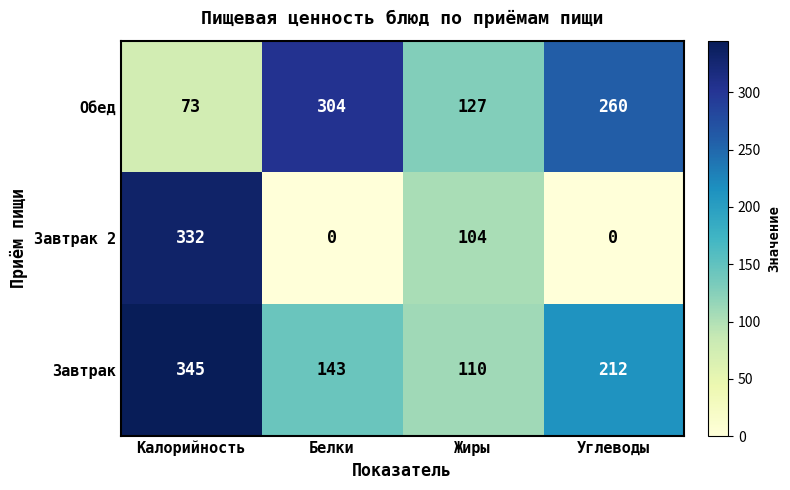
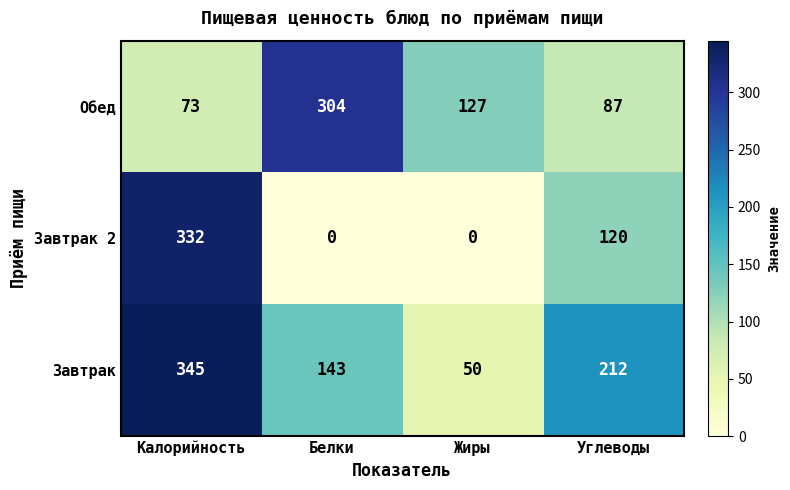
Обед, Углеводы: 260 -> 87
Завтрак 2, Жиры: 104 -> 0
Завтрак 2, Углеводы: 0 -> 120
Завтрак, Жиры: 110 -> 50
